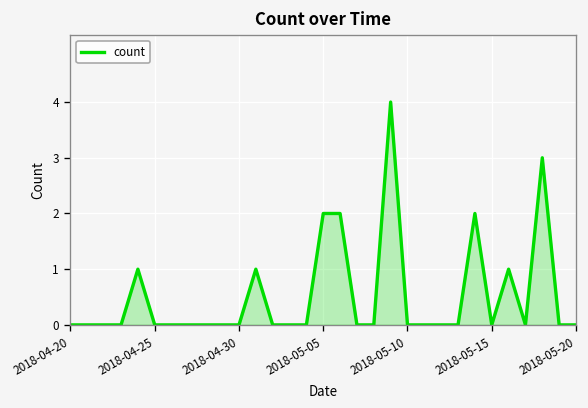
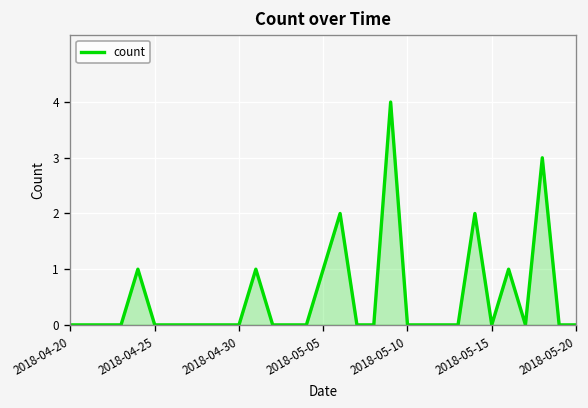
2018-05-05: 2 -> 1
